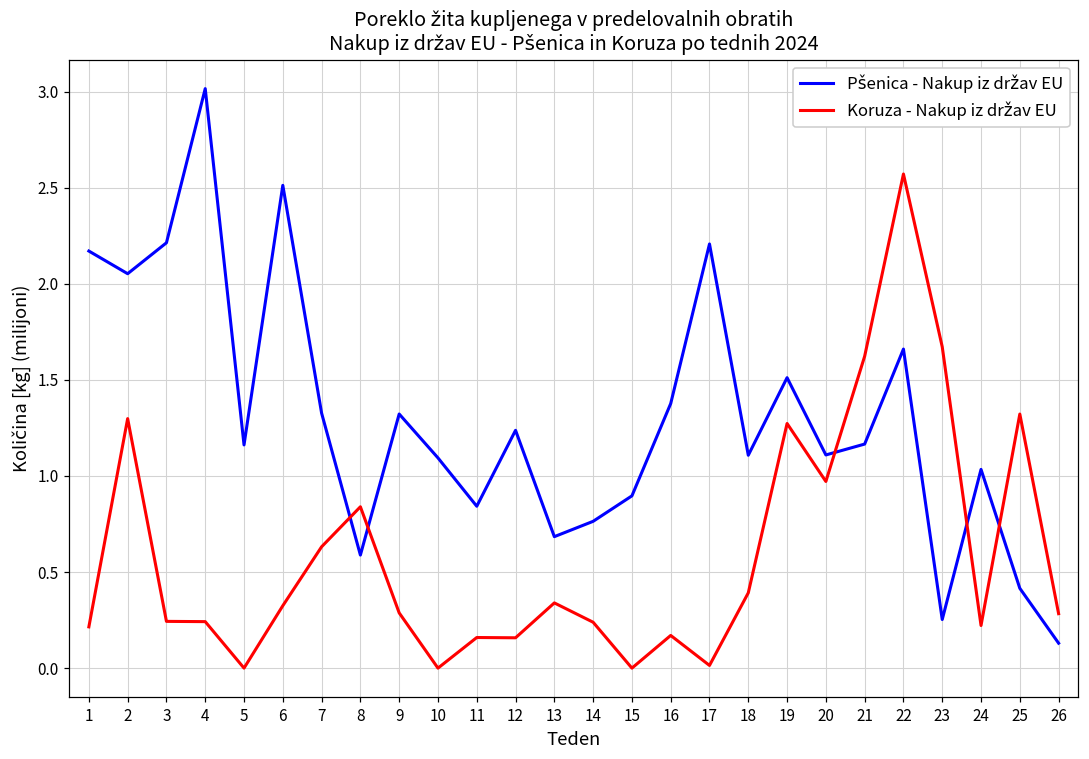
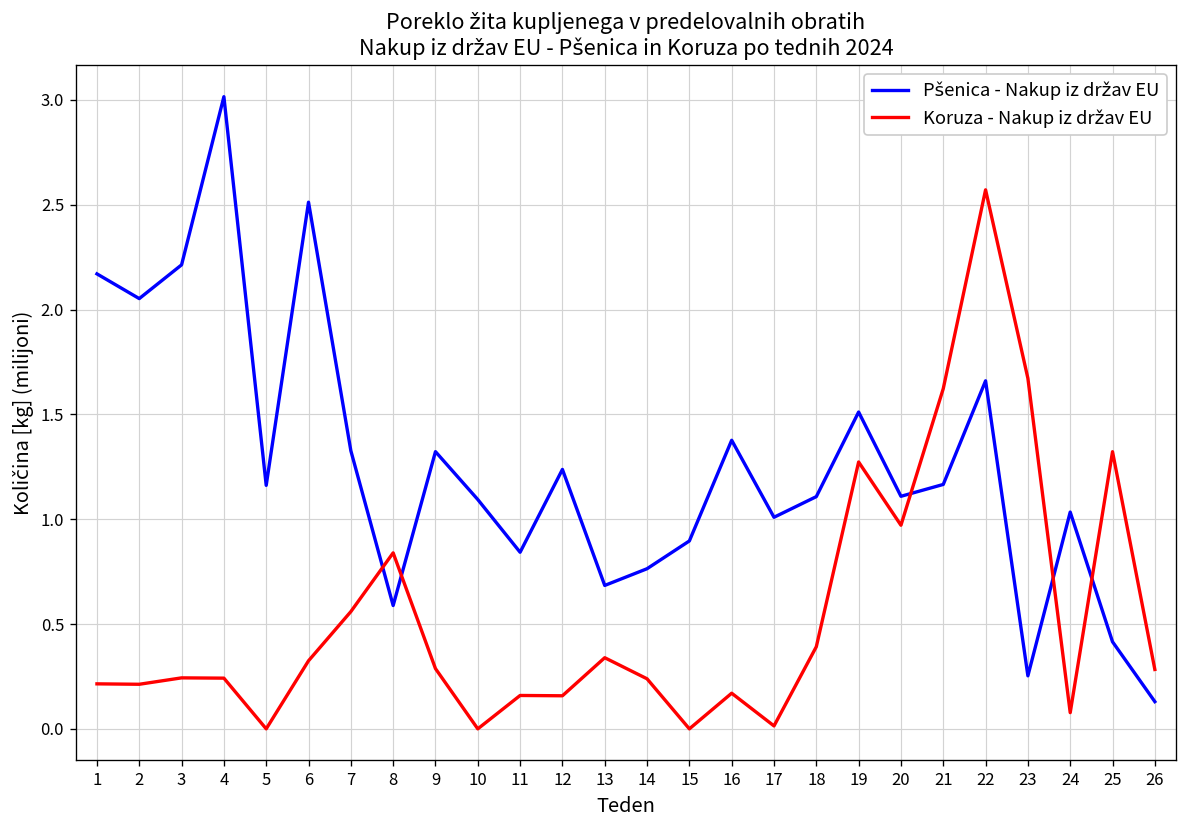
Koruza - Nakup iz držav EU, 2: 1.30 -> 0.21
Koruza - Nakup iz držav EU, 7: 0.63 -> 0.56
Pšenica - Nakup iz držav EU, 17: 2.21 -> 1.01
Koruza - Nakup iz držav EU, 24: 0.22 -> 0.08
